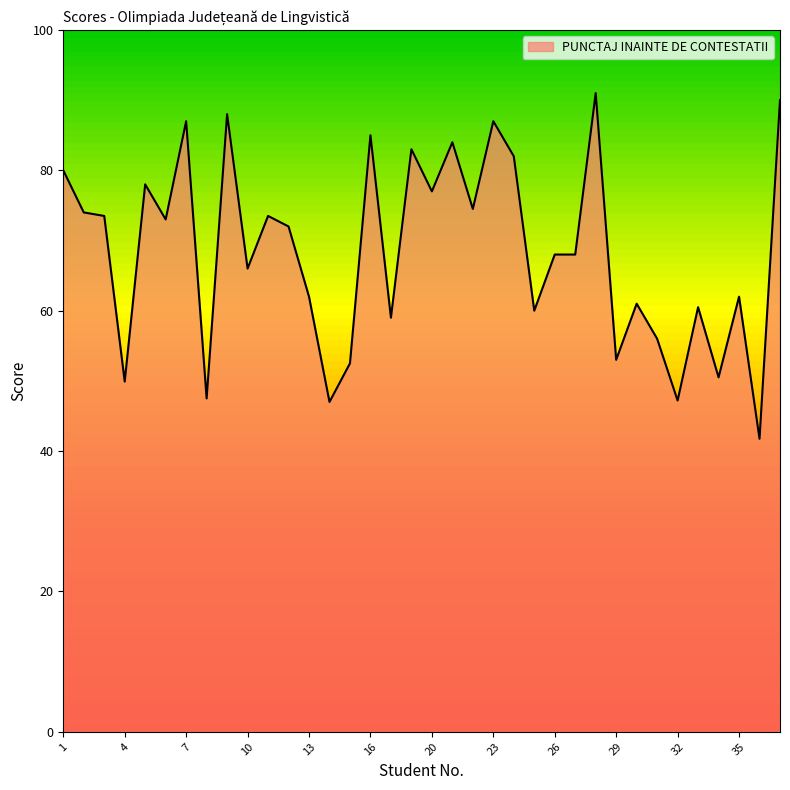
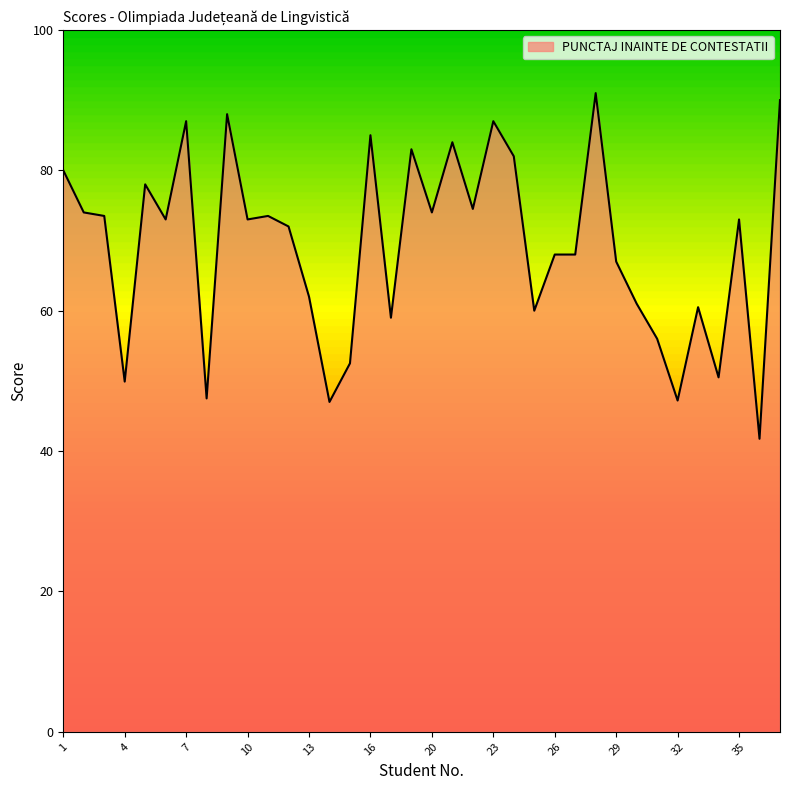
10: 66 -> 73
20: 77 -> 74
29: 53 -> 67
35: 62 -> 73
